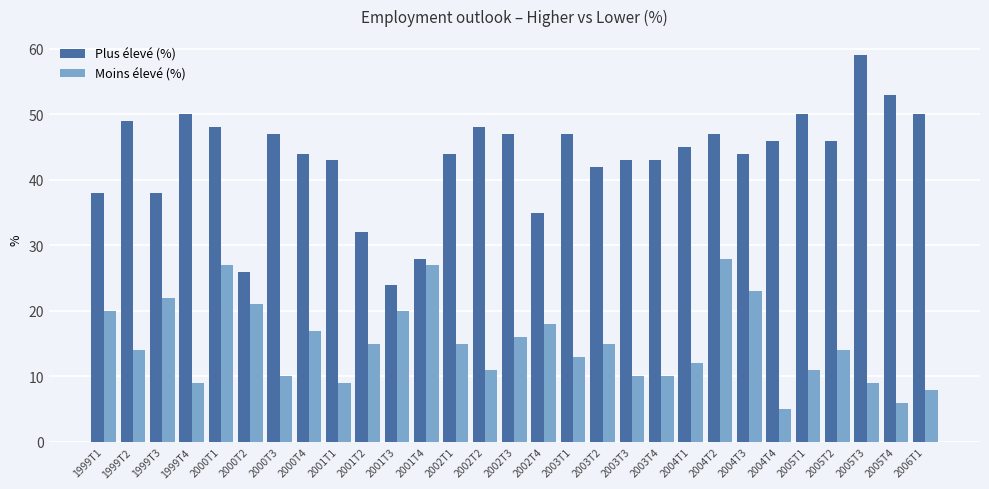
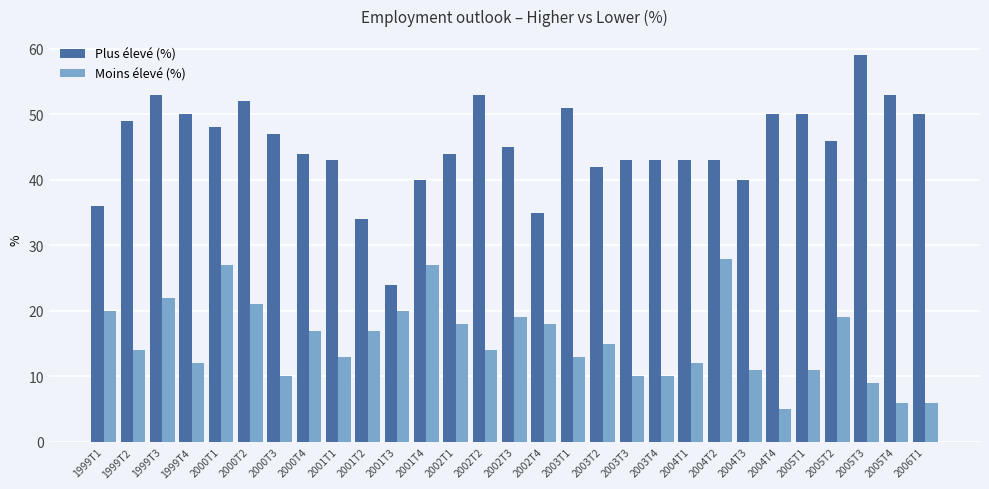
Plus élevé (%), 1999T1: 38 -> 36
Plus élevé (%), 1999T3: 38 -> 53
Moins élevé (%), 1999T4: 9 -> 12
Plus élevé (%), 2000T2: 26 -> 52
Moins élevé (%), 2001T1: 9 -> 13
Plus élevé (%), 2001T2: 32 -> 34
Moins élevé (%), 2001T2: 15 -> 17
Plus élevé (%), 2001T4: 28 -> 40
Moins élevé (%), 2002T1: 15 -> 18
Plus élevé (%), 2002T2: 48 -> 53
Moins élevé (%), 2002T2: 11 -> 14
Plus élevé (%), 2002T3: 47 -> 45
Moins élevé (%), 2002T3: 16 -> 19
Plus élevé (%), 2003T1: 47 -> 51
Plus élevé (%), 2004T1: 45 -> 43
Plus élevé (%), 2004T2: 47 -> 43
Plus élevé (%), 2004T3: 44 -> 40
Moins élevé (%), 2004T3: 23 -> 11
Plus élevé (%), 2004T4: 46 -> 50
Moins élevé (%), 2005T2: 14 -> 19
Moins élevé (%), 2006T1: 8 -> 6
